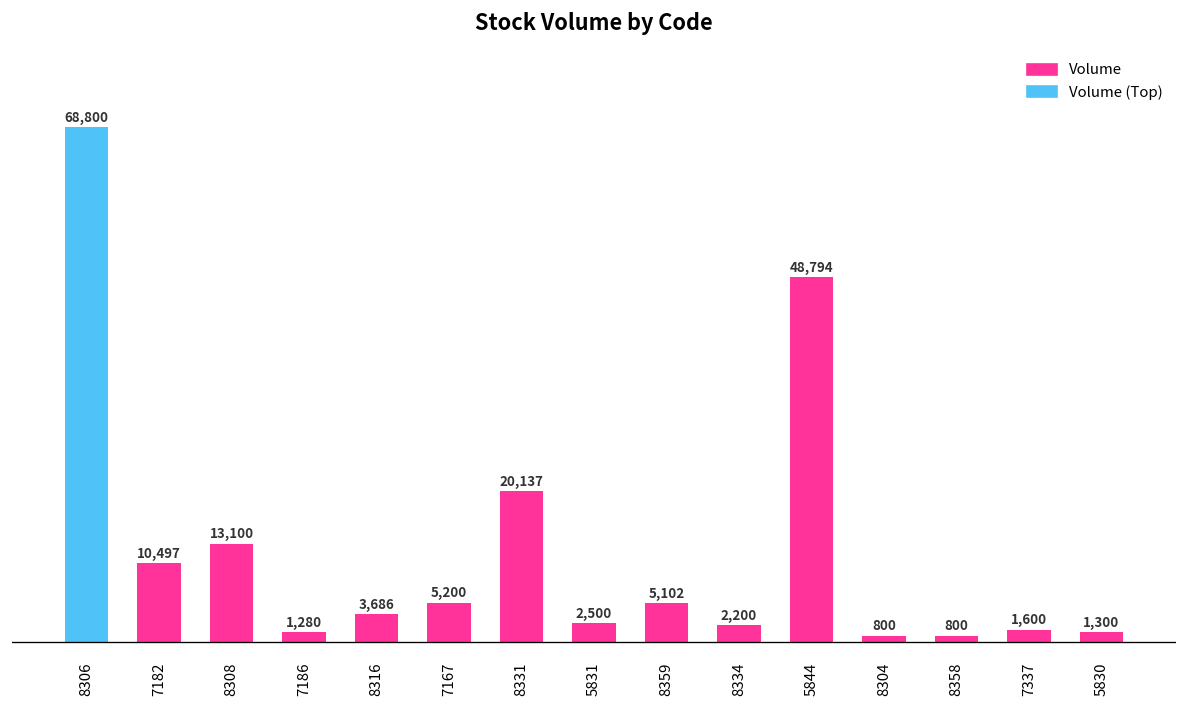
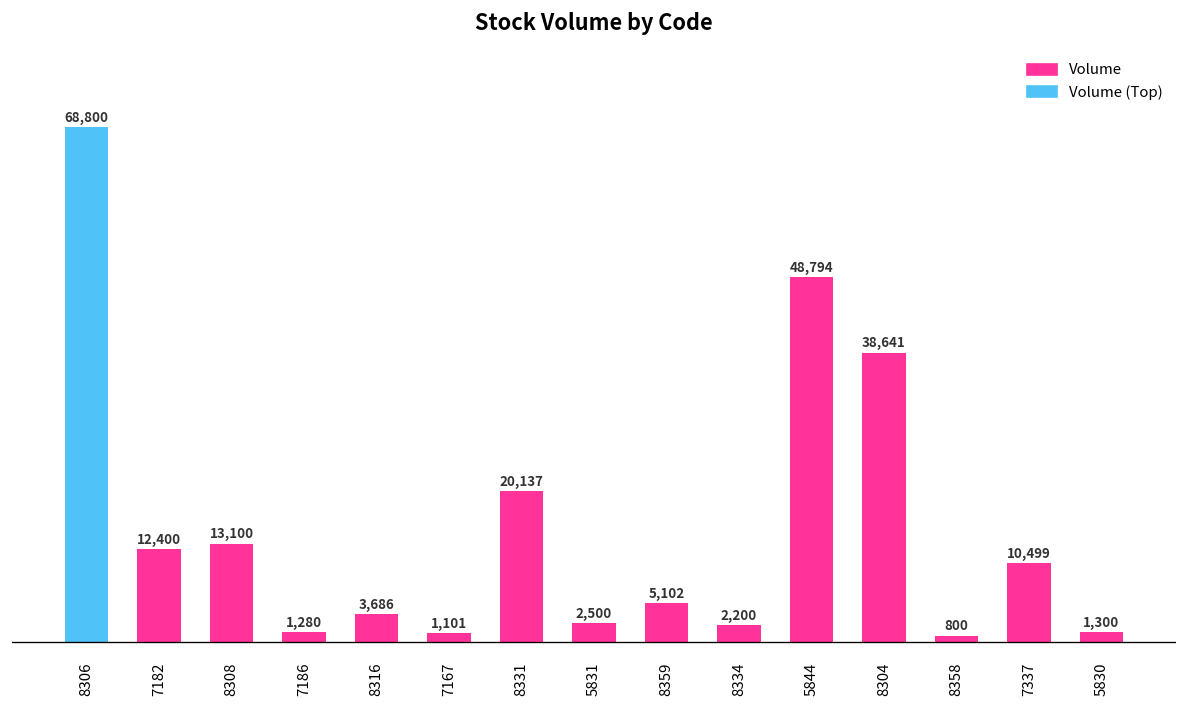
7182: 10,497 -> 12,400
7167: 5,200 -> 1,101
8304: 800 -> 38,641
7337: 1,600 -> 10,499
